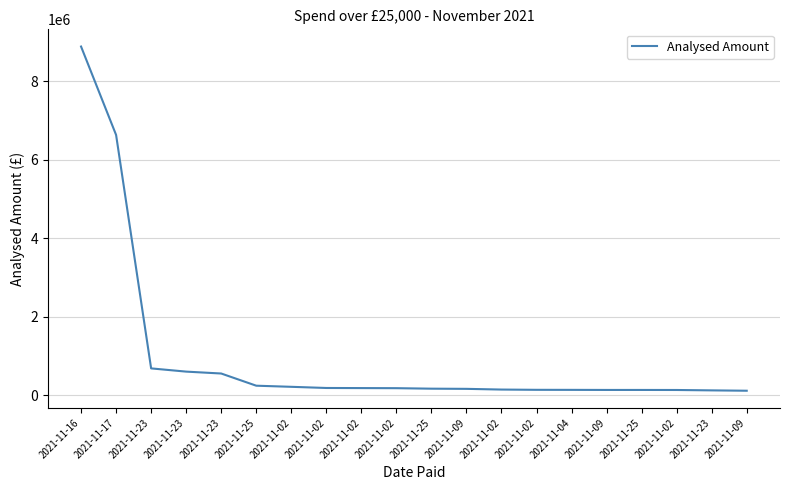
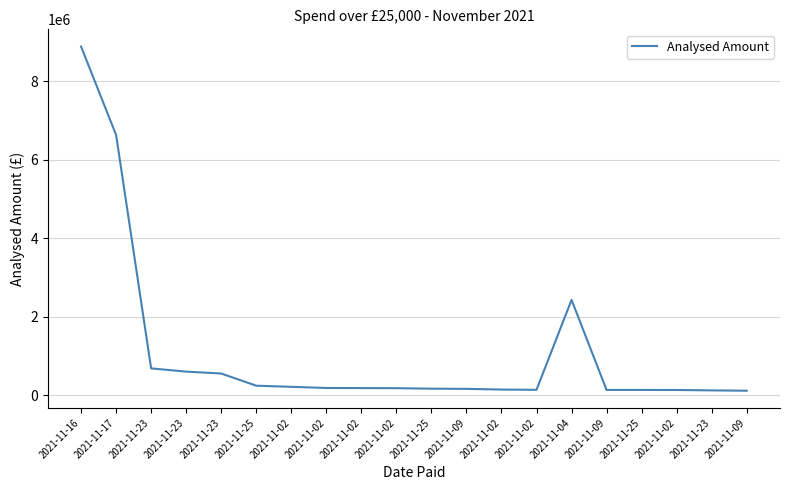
2021-11-04: 100000 -> 2400000
